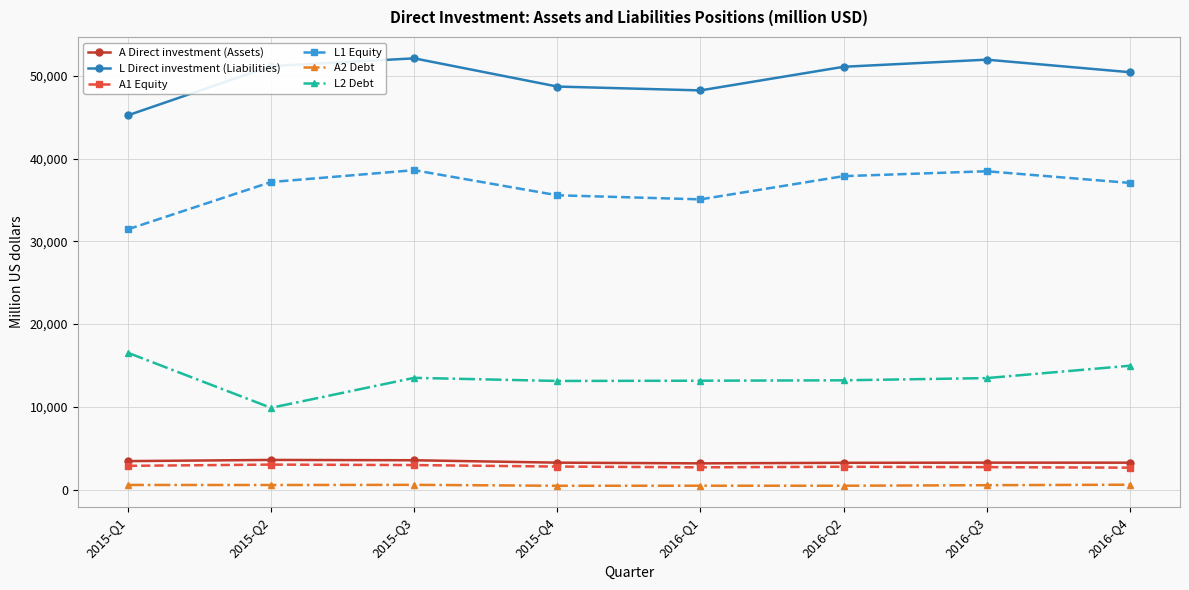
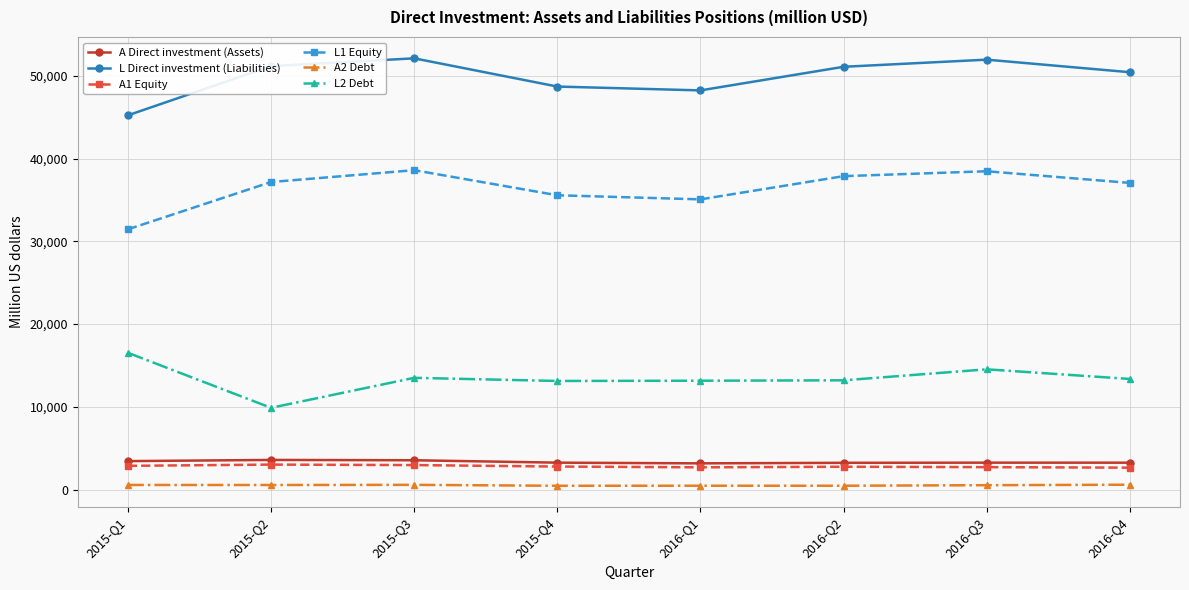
L2 Debt, 2016-Q3: 13,000 -> 15,000
L2 Debt, 2016-Q4: 15,000 -> 13,000
